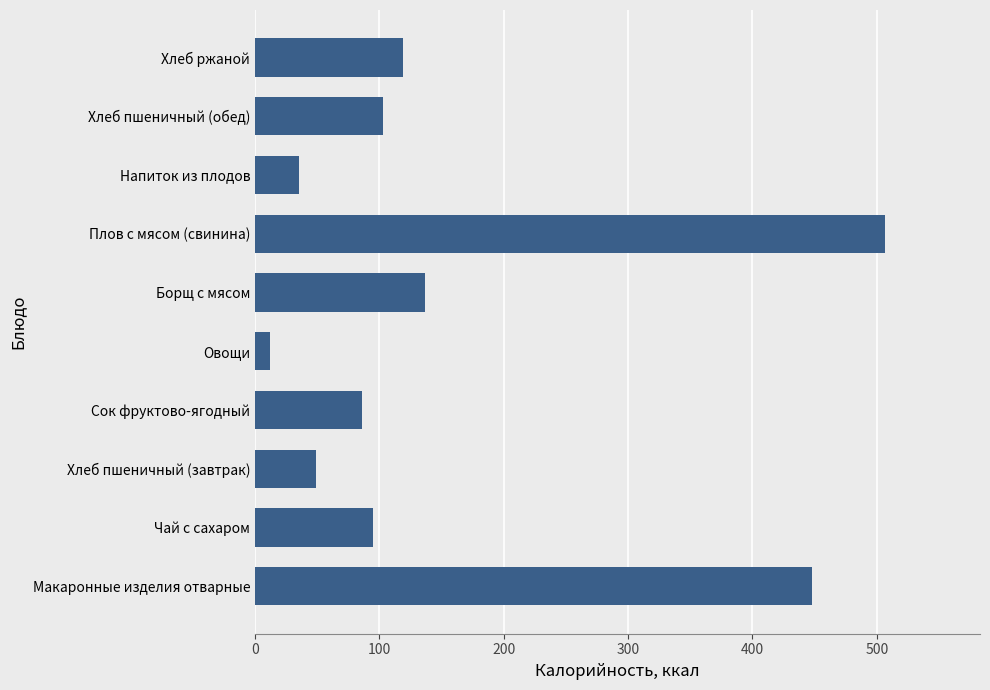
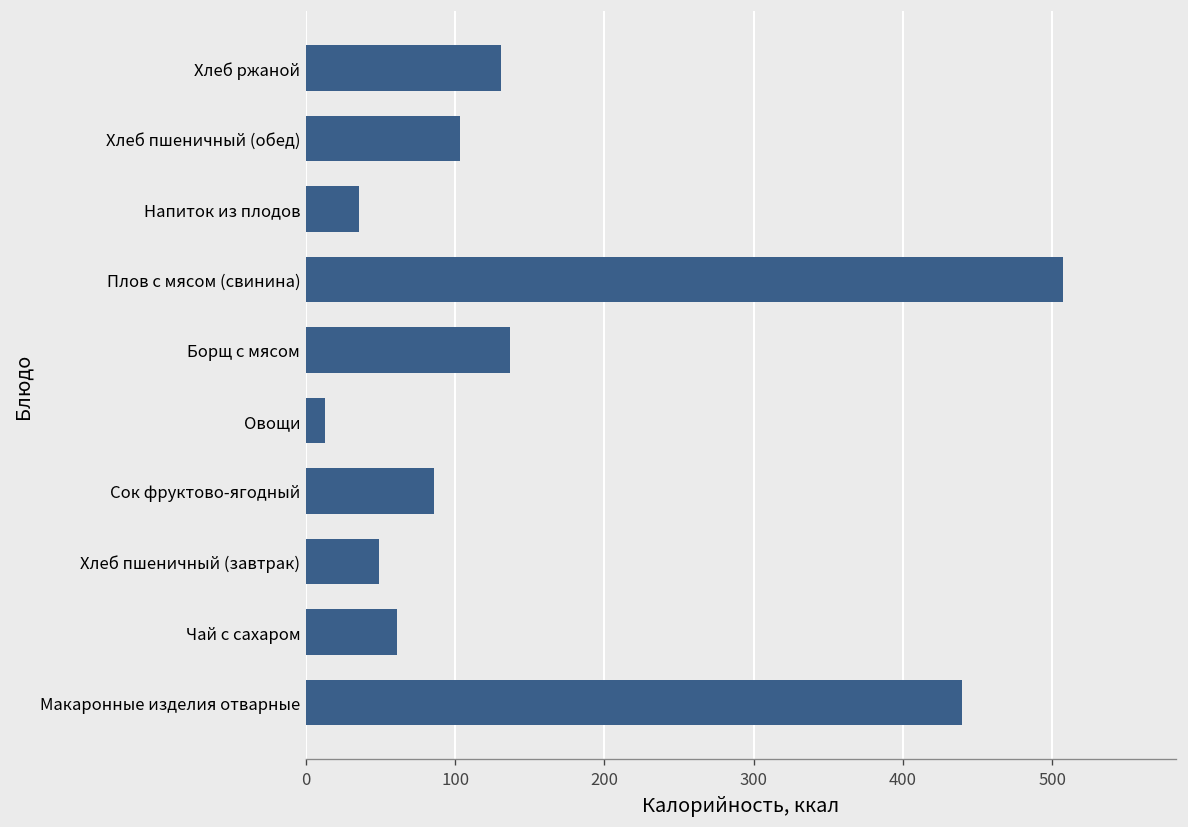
Хлеб ржаной: 119 -> 131
Чай с сахаром: 95 -> 61
Макаронные изделия отварные: 448 -> 440
